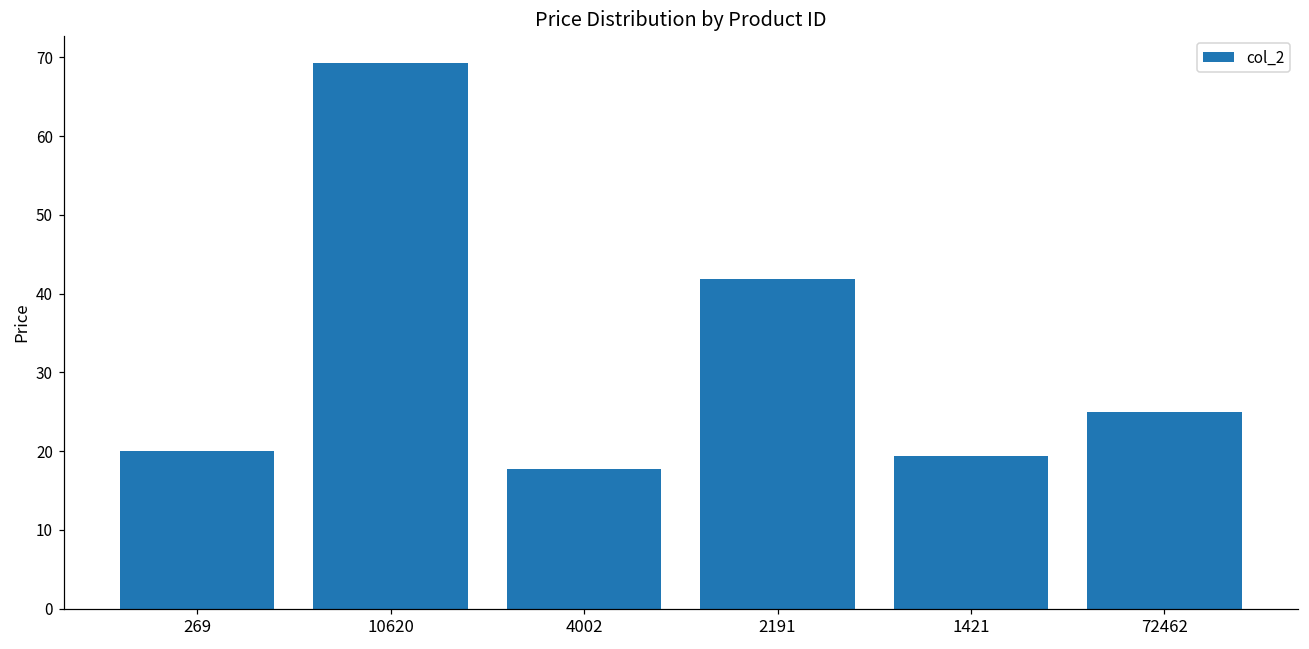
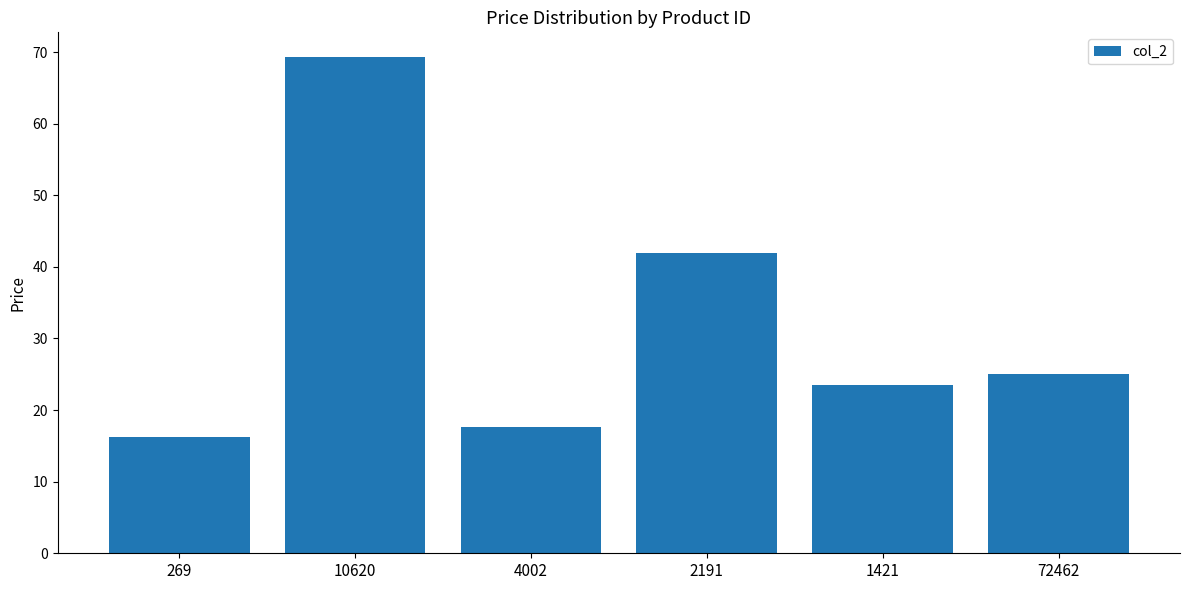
269: 20 -> 16
1421: 19 -> 24
